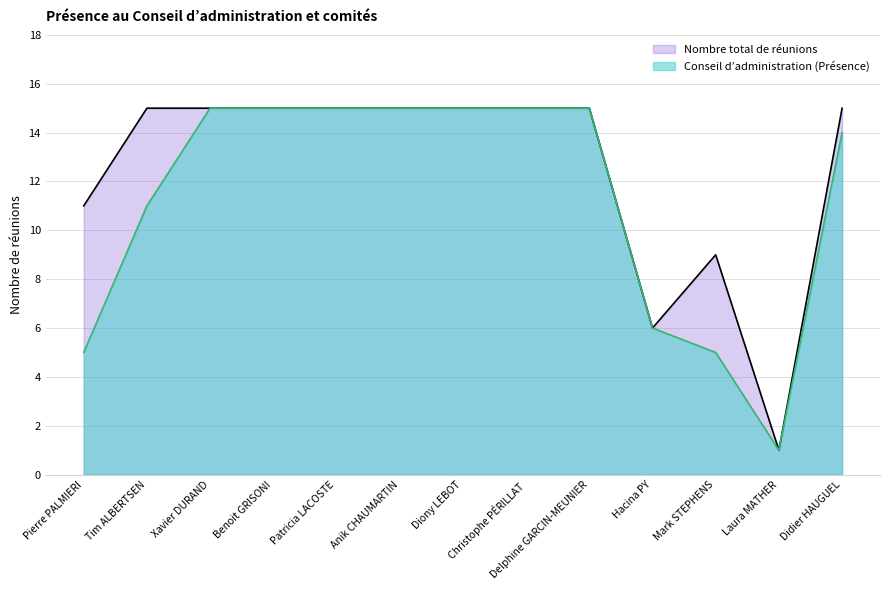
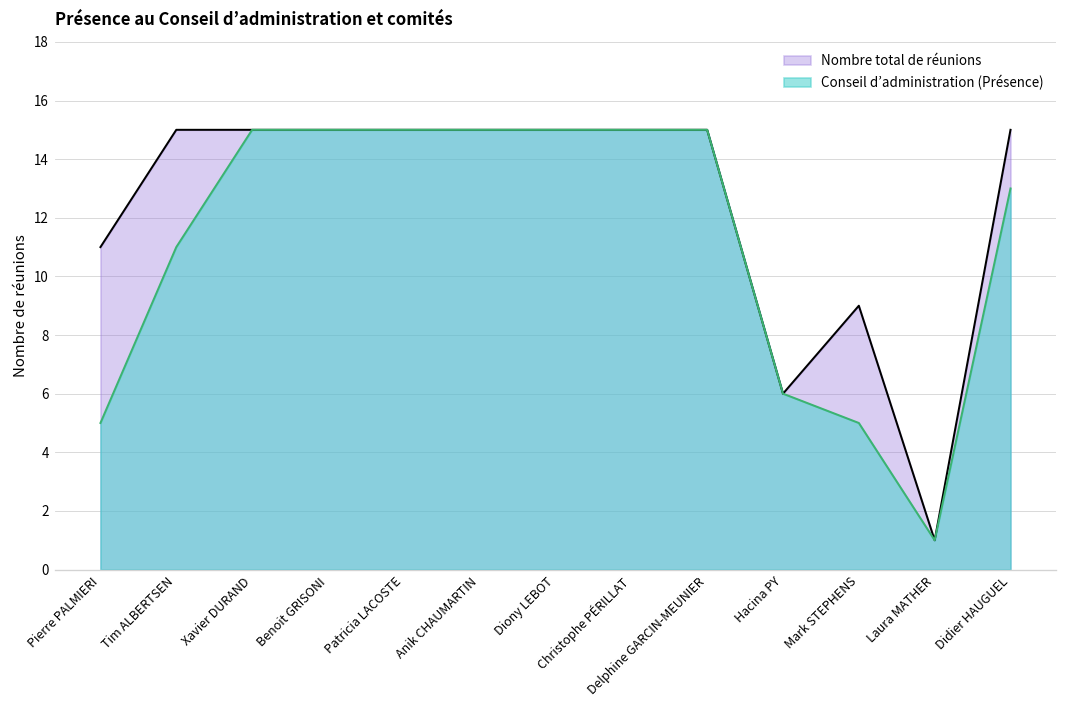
Conseil d’administration (Présence), Didier HAUGUEL: 14 -> 13
